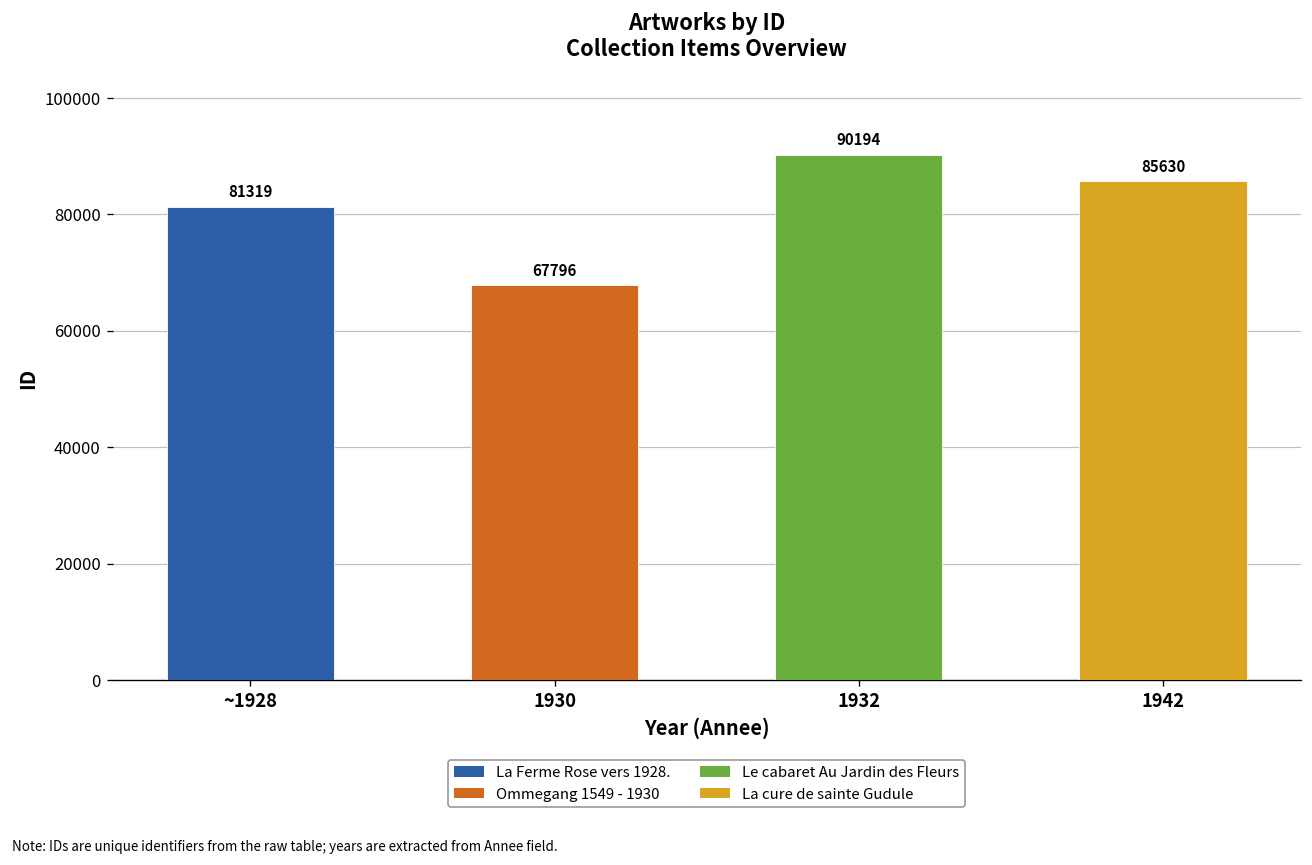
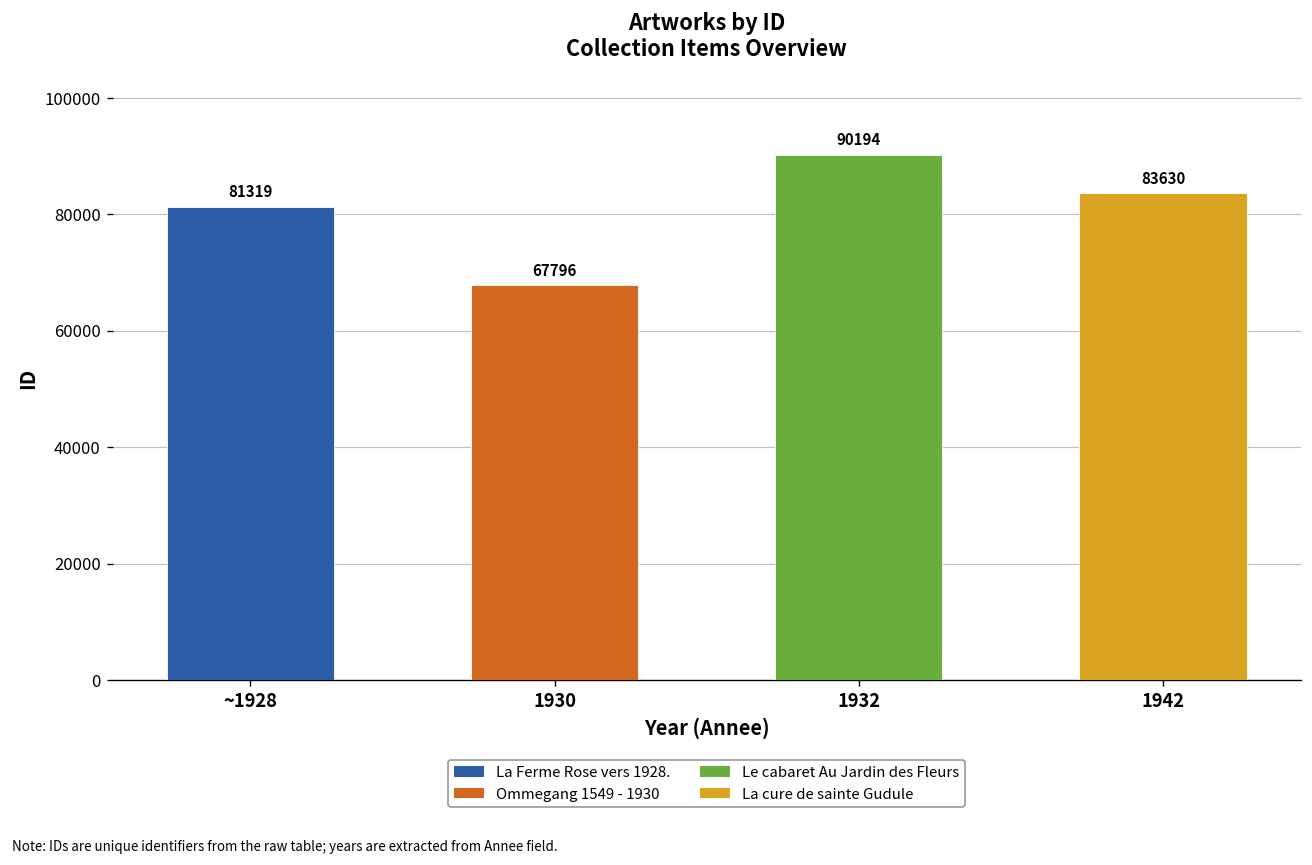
1942: 85630 -> 83630
